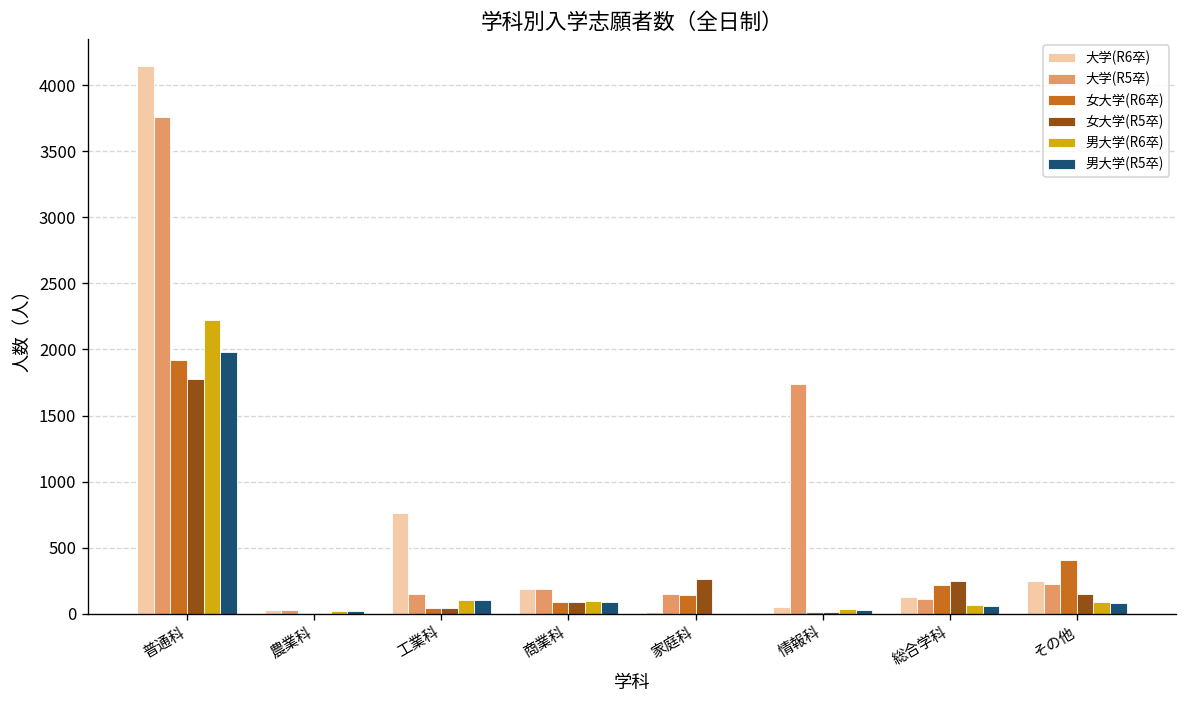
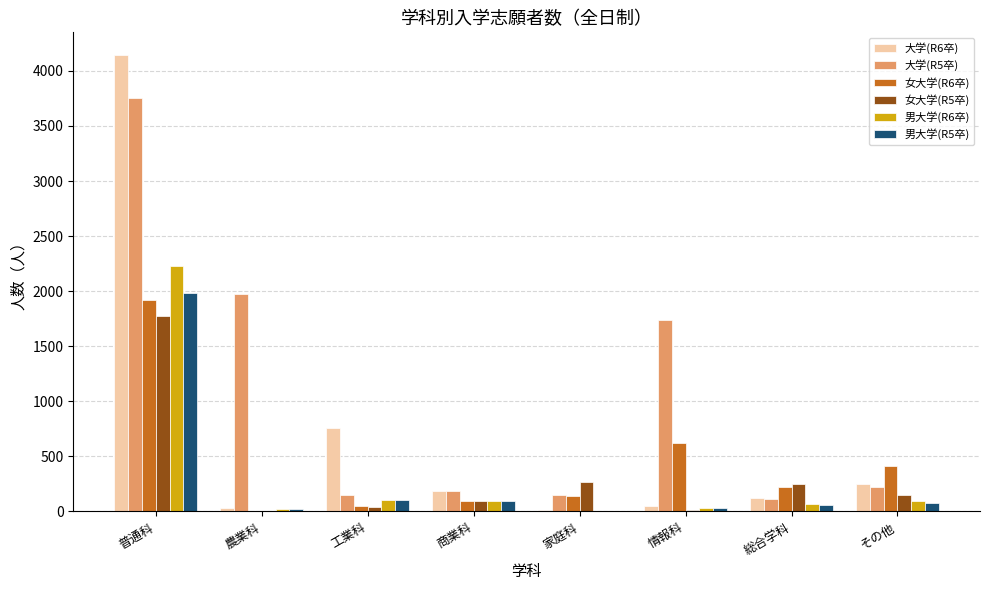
大学(R5卒), 農業科: 30 -> 1970
女大学(R6卒), 情報科: 20 -> 630
